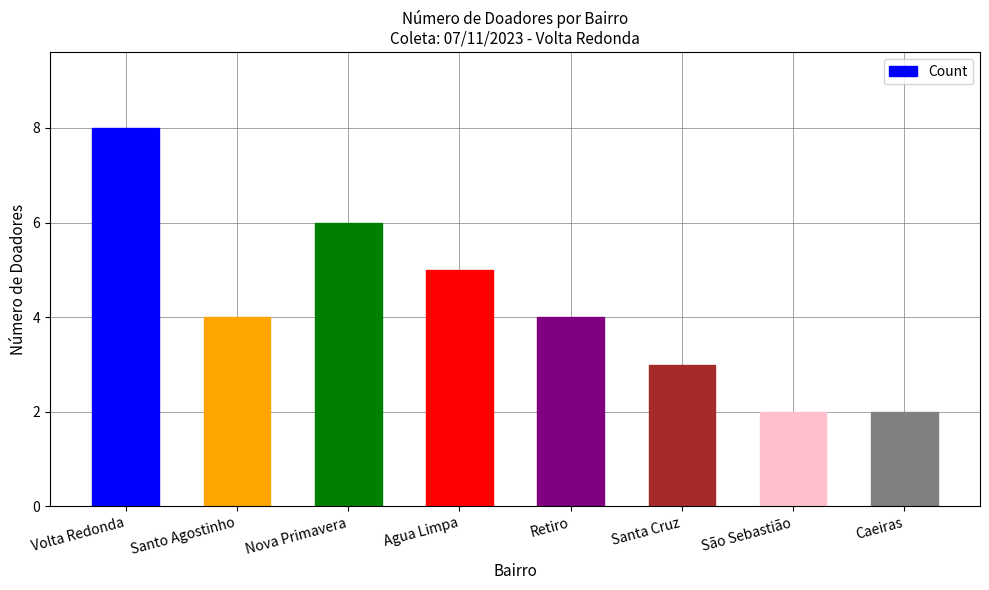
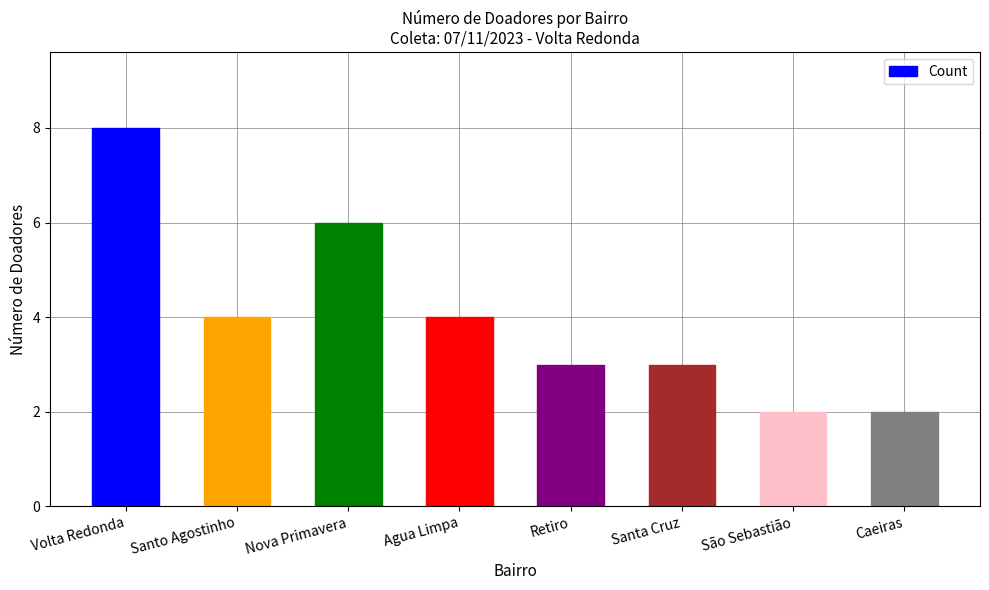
Agua Limpa: 5 -> 4
Retiro: 4 -> 3
